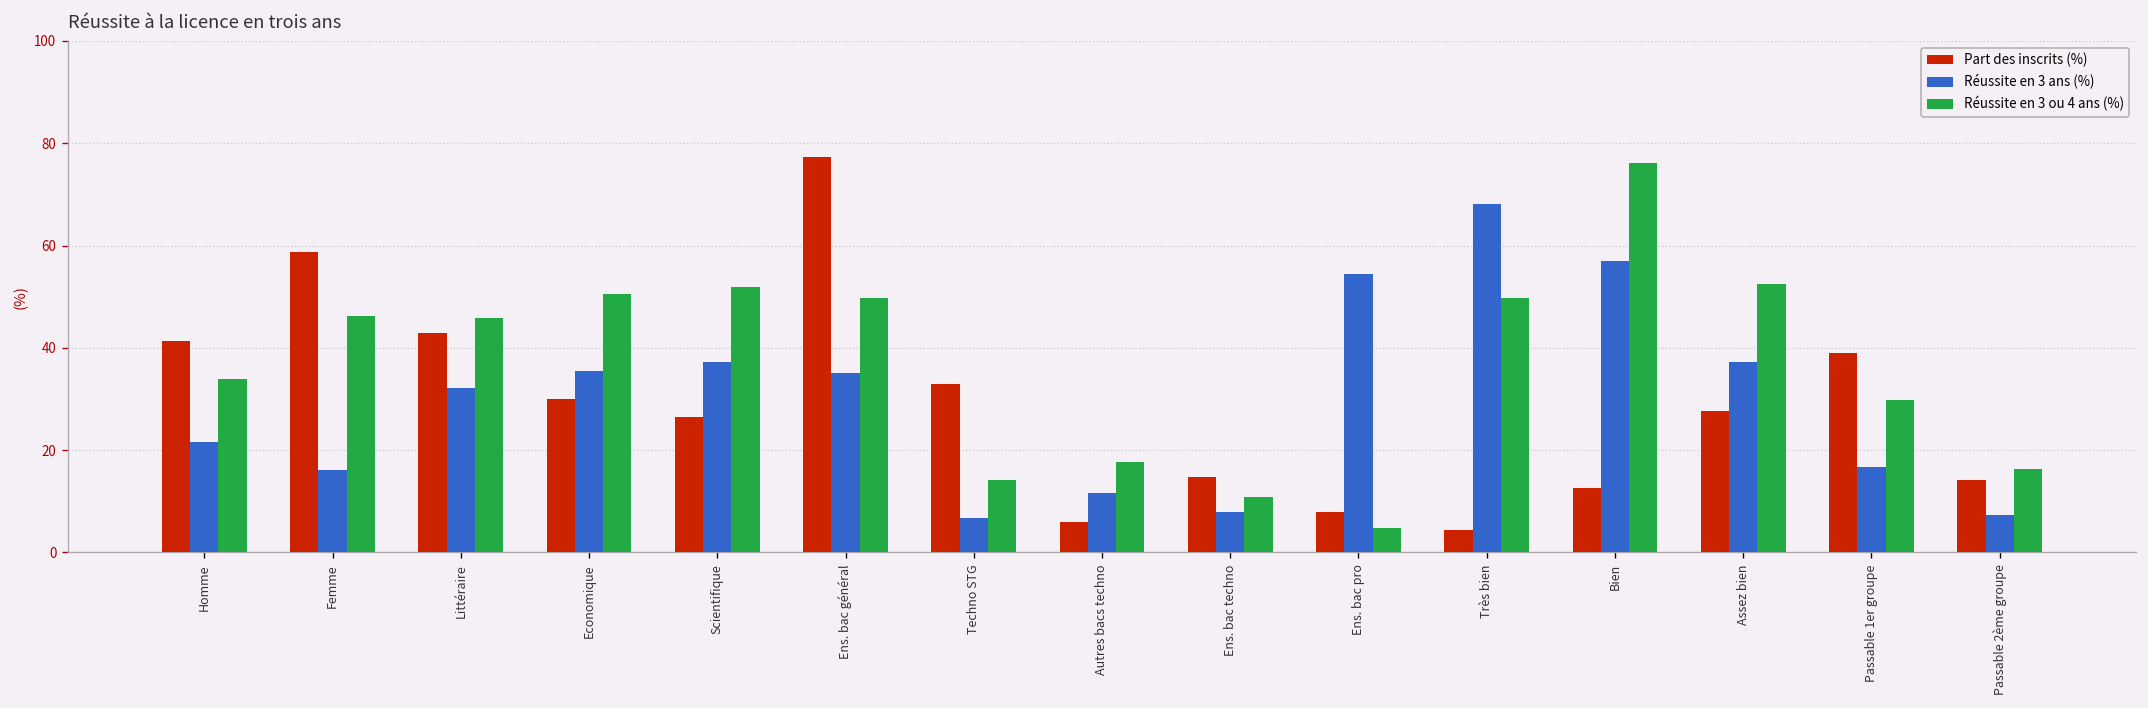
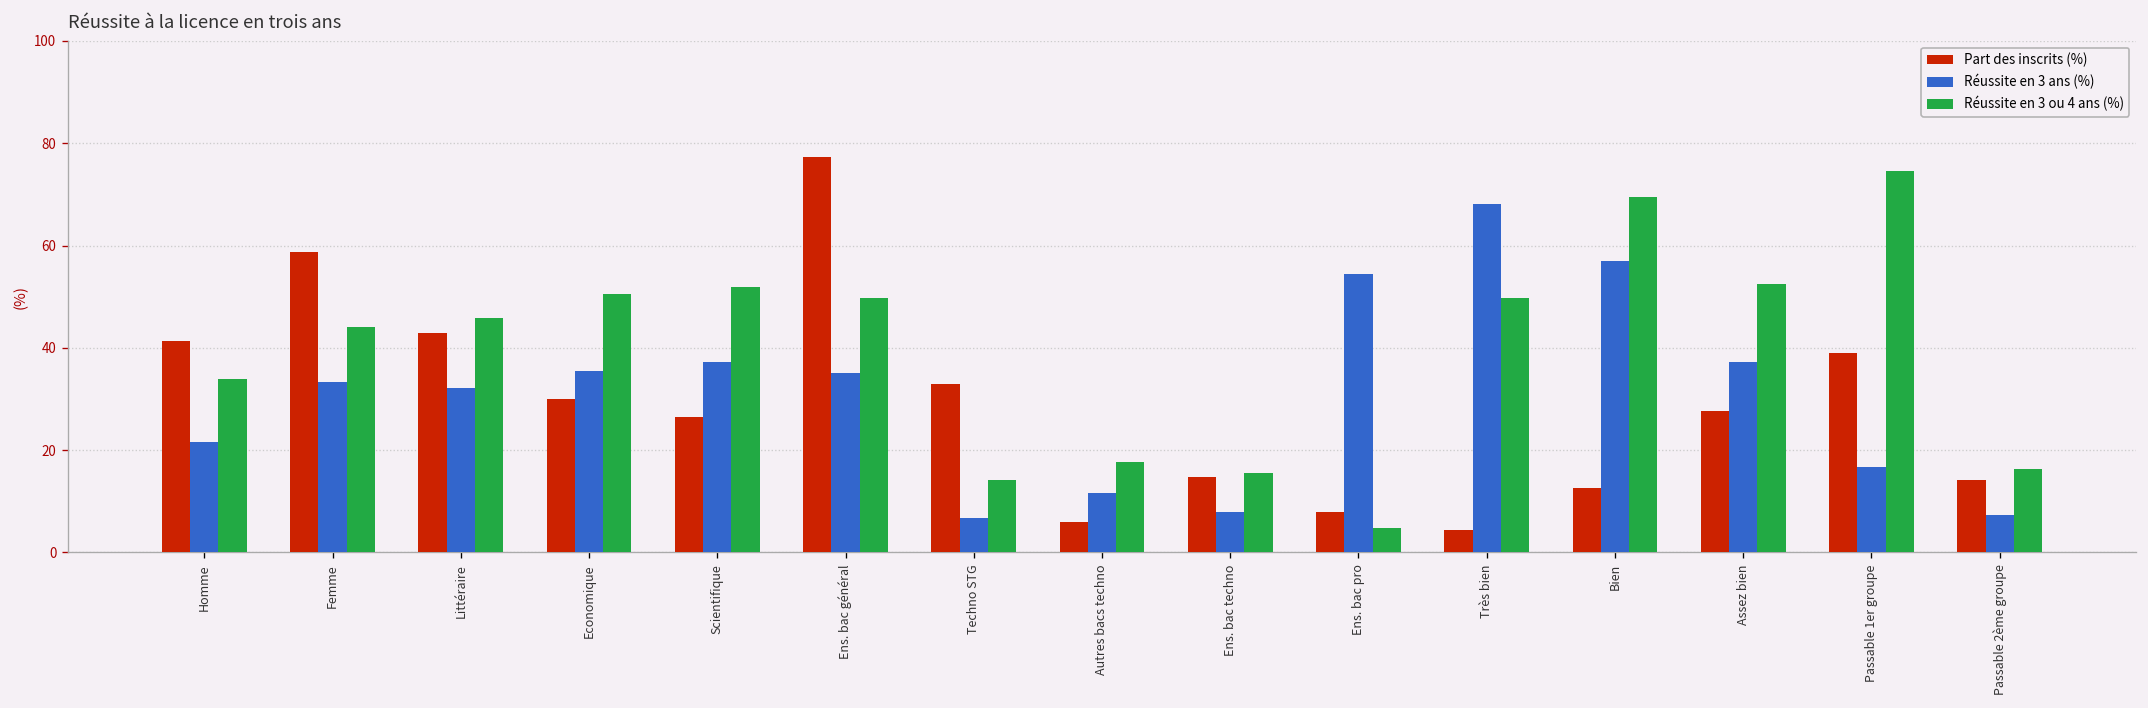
Réussite en 3 ans (%), Femme: 16 -> 33
Réussite en 3 ou 4 ans (%), Femme: 46 -> 44
Réussite en 3 ou 4 ans (%), Ens. bac techno: 11 -> 16
Réussite en 3 ou 4 ans (%), Bien: 76 -> 70
Réussite en 3 ou 4 ans (%), Passable 1er groupe: 30 -> 75
